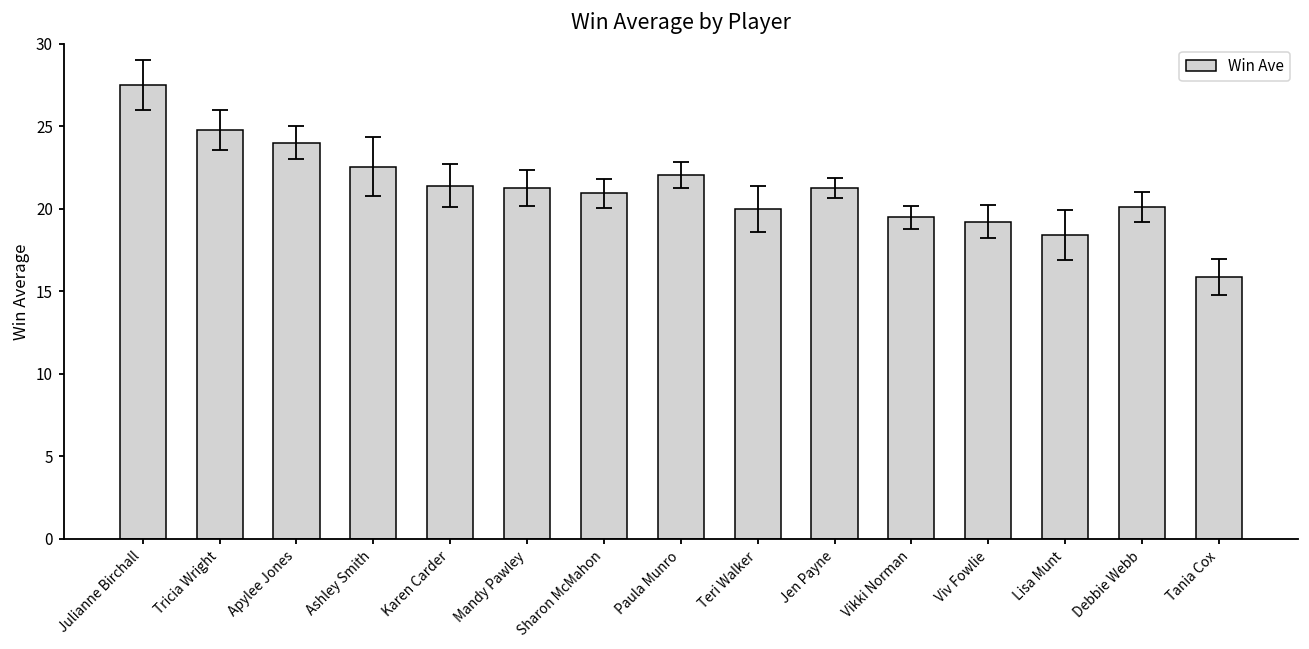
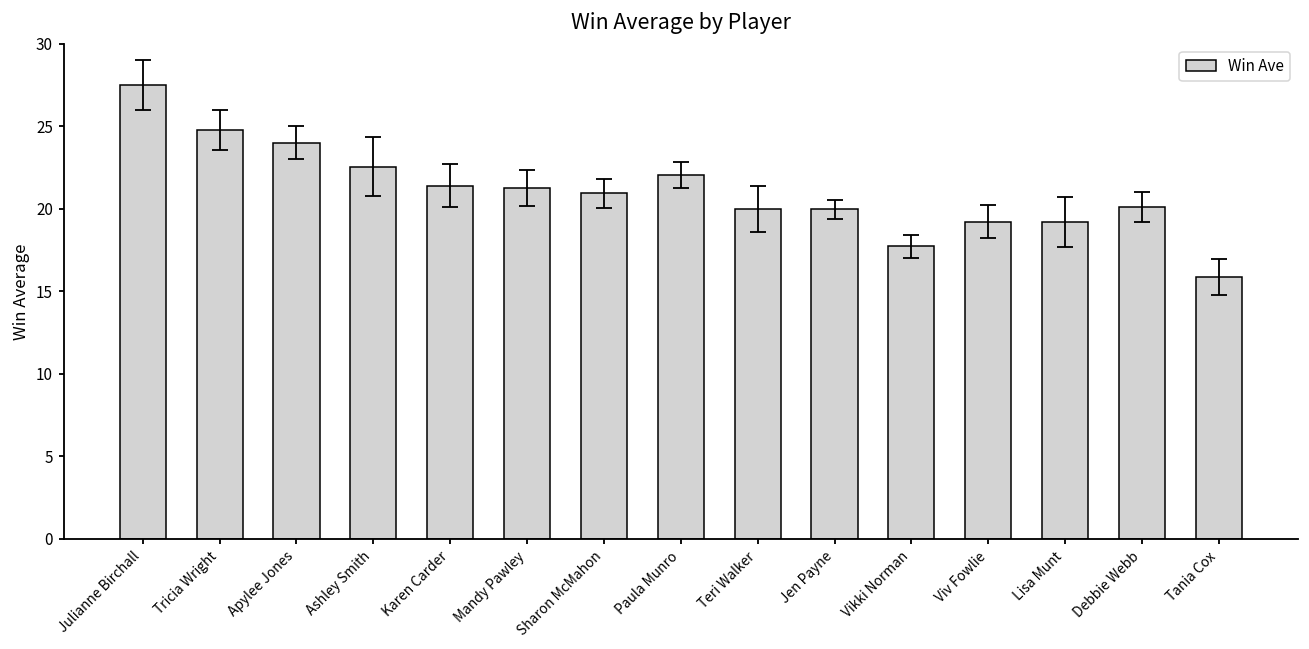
Win Ave, Jen Payne: 21.2 -> 20.0
Win Ave, Vikki Norman: 19.5 -> 17.7
Win Ave, Lisa Munt: 18.4 -> 19.2
